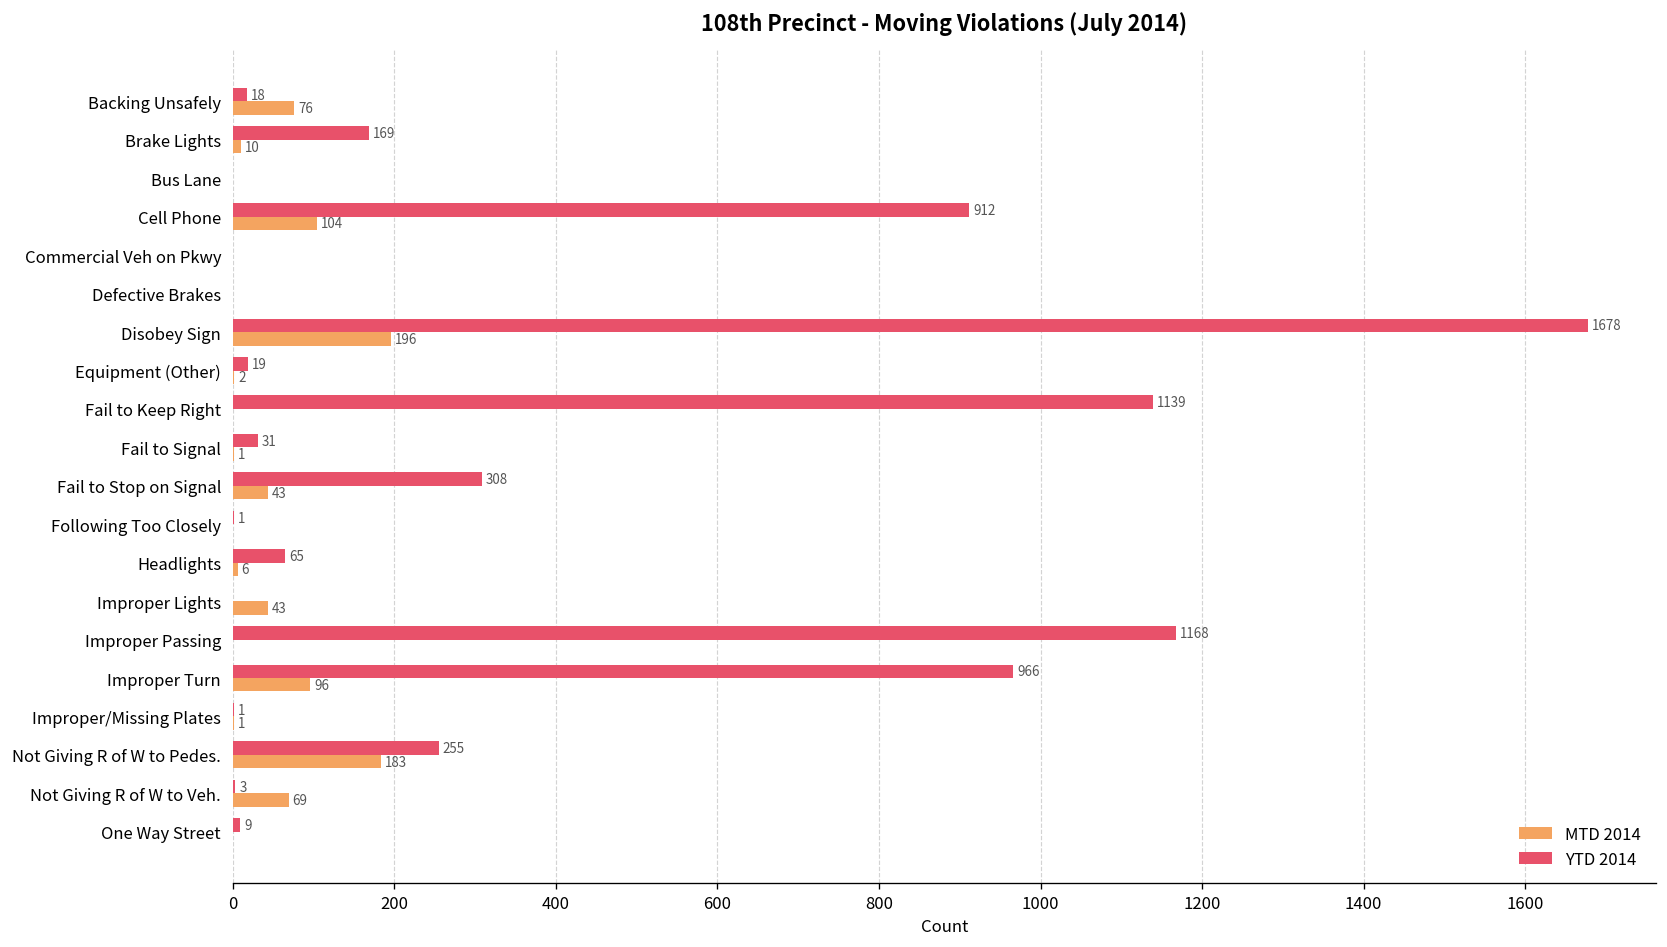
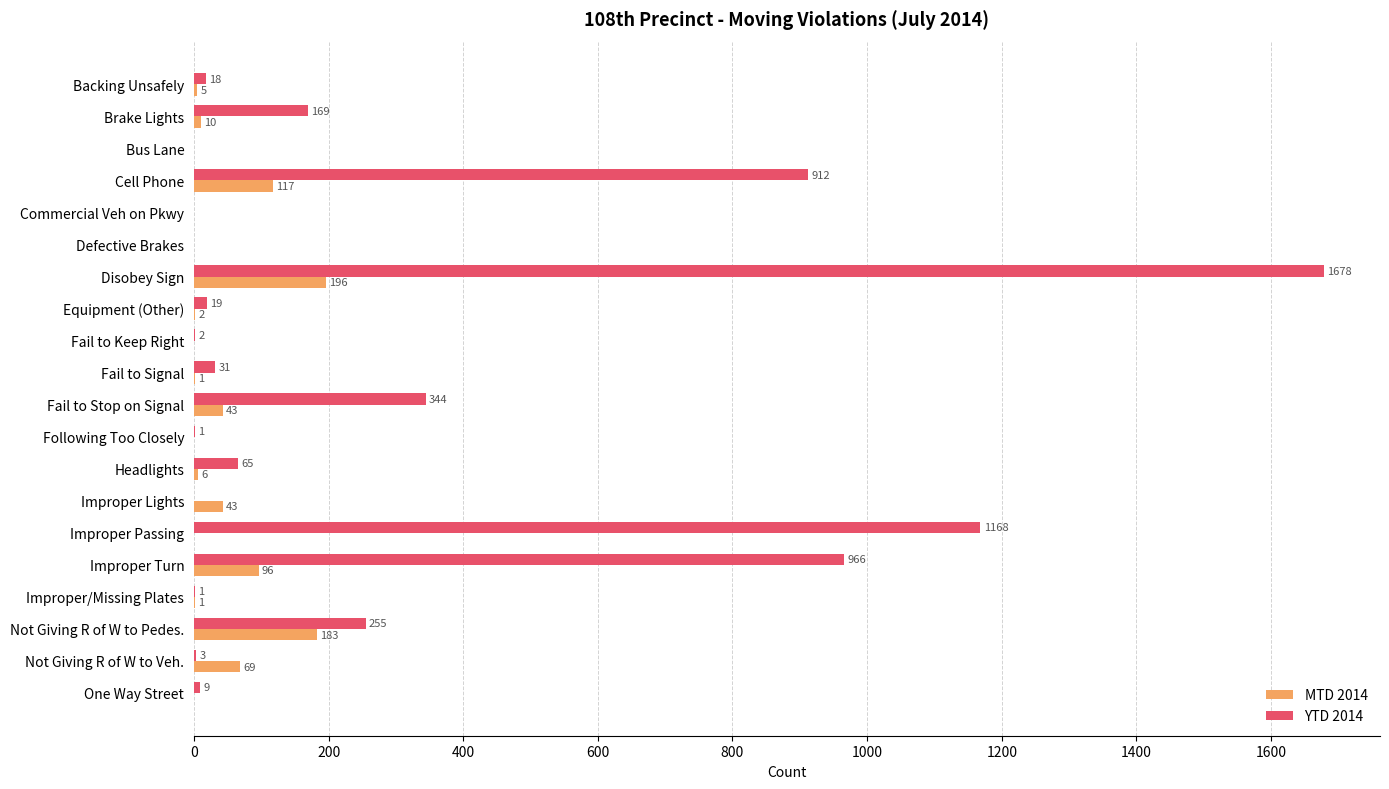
MTD 2014, Backing Unsafely: 76 -> 5
MTD 2014, Cell Phone: 104 -> 117
YTD 2014, Fail to Keep Right: 1139 -> 2
YTD 2014, Fail to Stop on Signal: 308 -> 344
